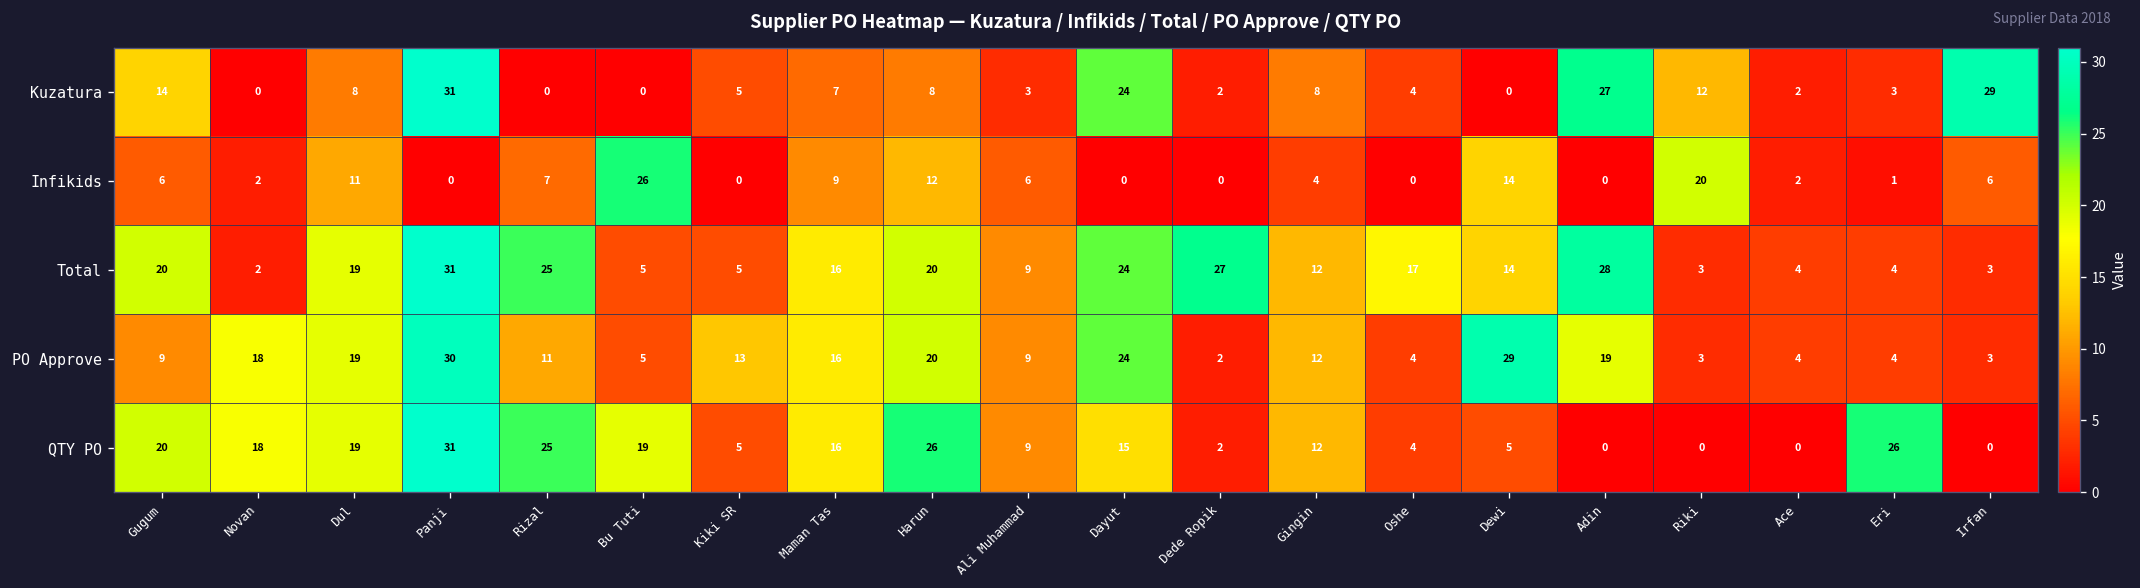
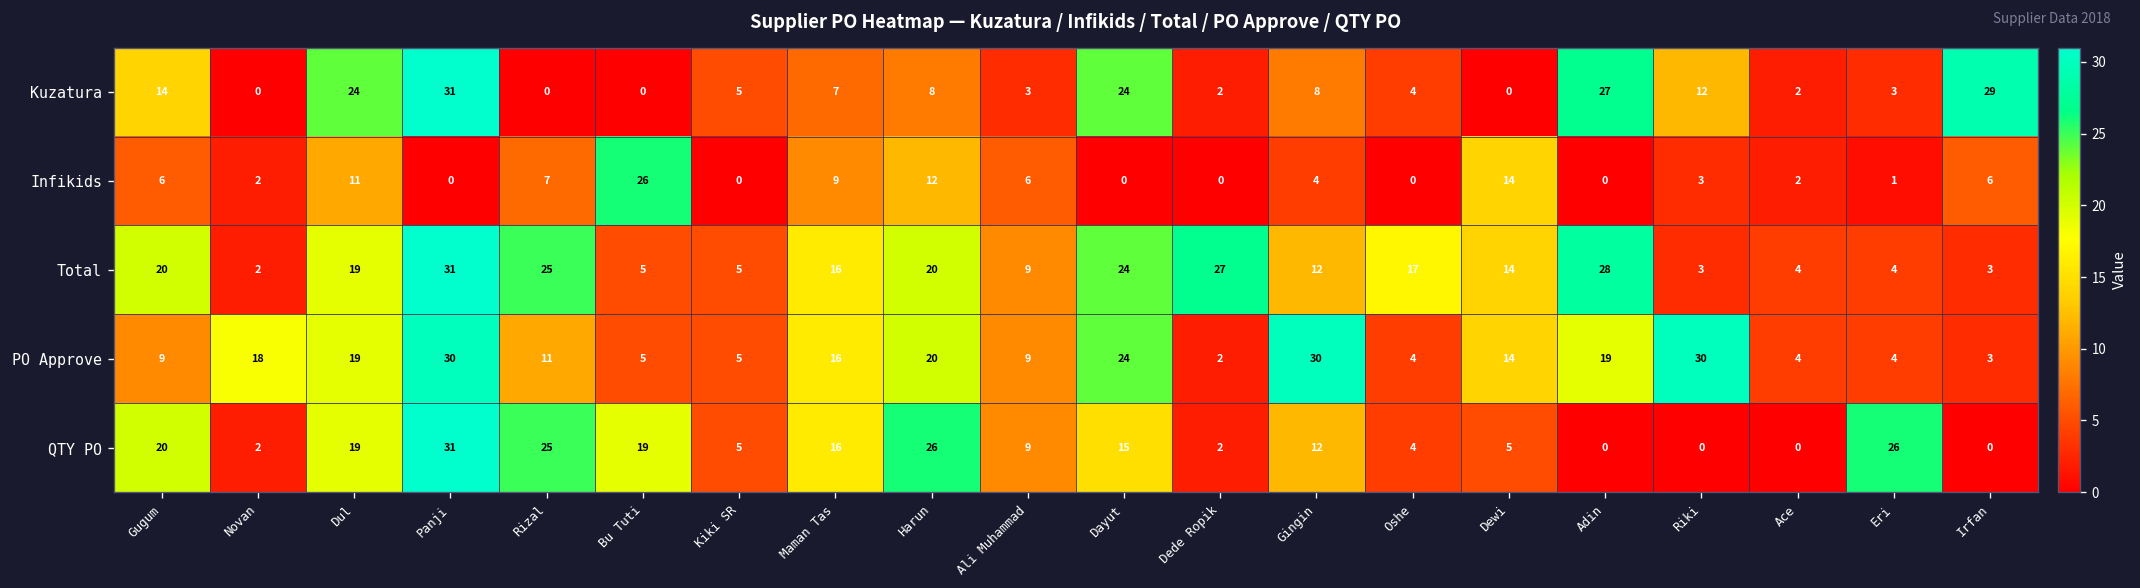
Kuzatura, Dul: 8 -> 24
Infikids, Riki: 20 -> 3
PO Approve, Kiki SR: 13 -> 5
PO Approve, Gingin: 12 -> 30
PO Approve, Dewi: 29 -> 14
PO Approve, Riki: 3 -> 30
QTY PO, Novan: 18 -> 2
